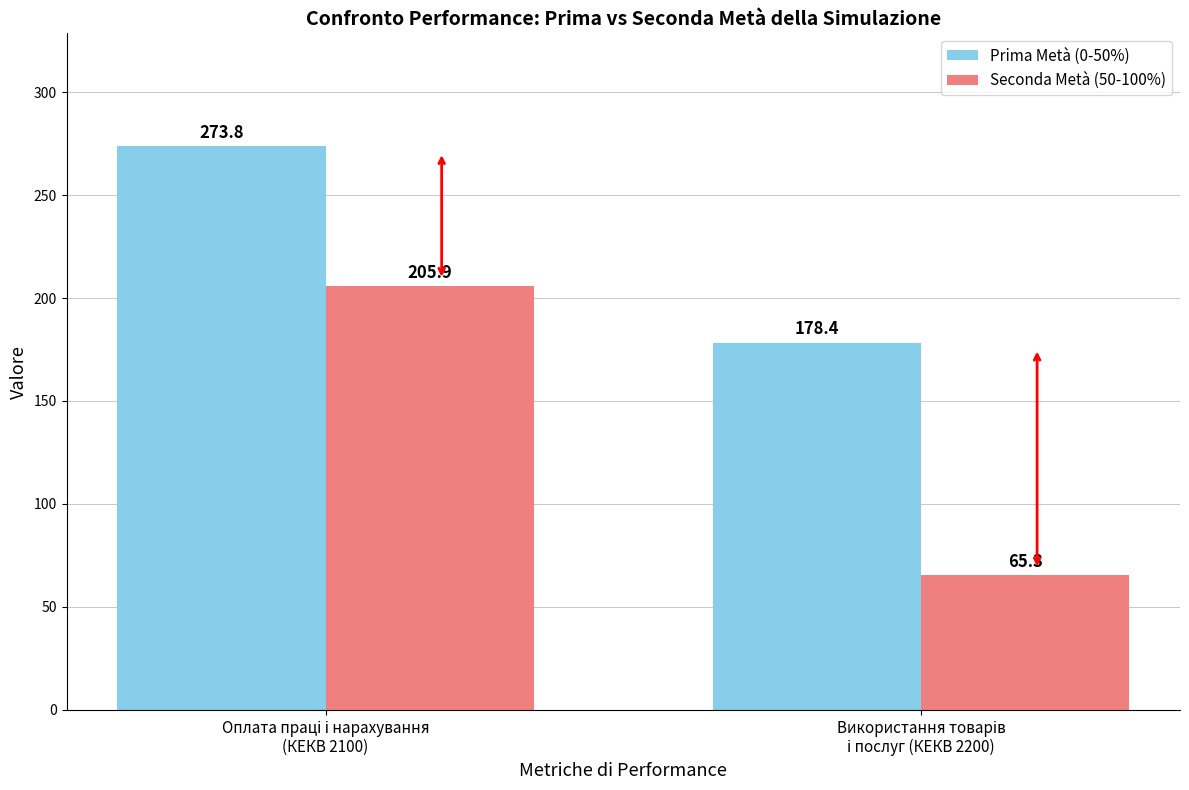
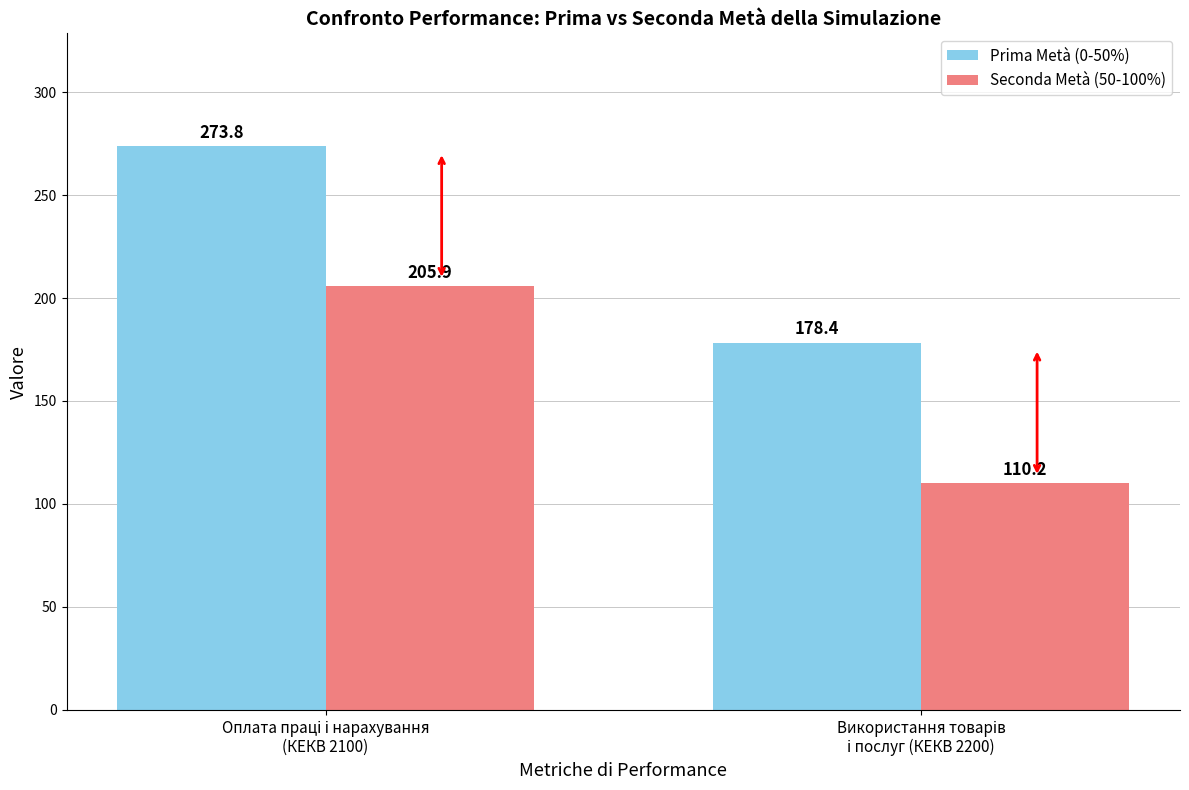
Seconda Metà (50-100%), Використання товарів і послуг (КЕКВ 2200): 65.3 -> 110.2
